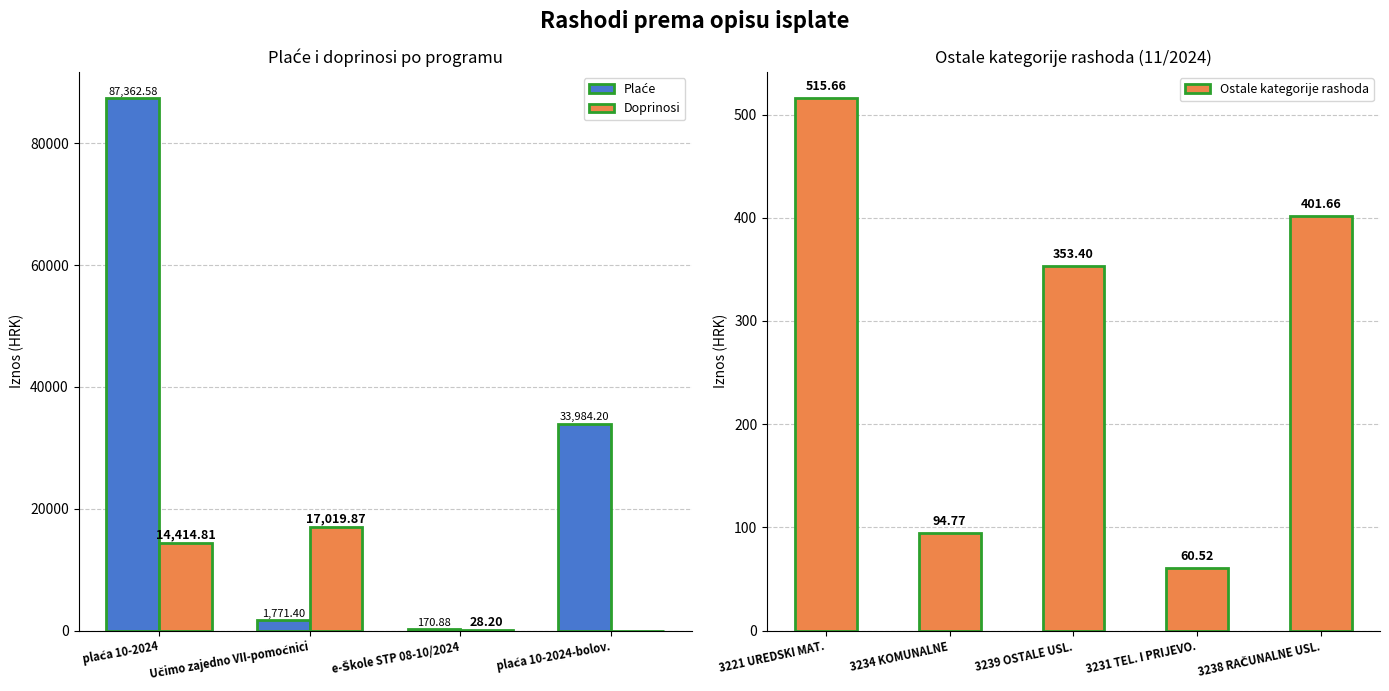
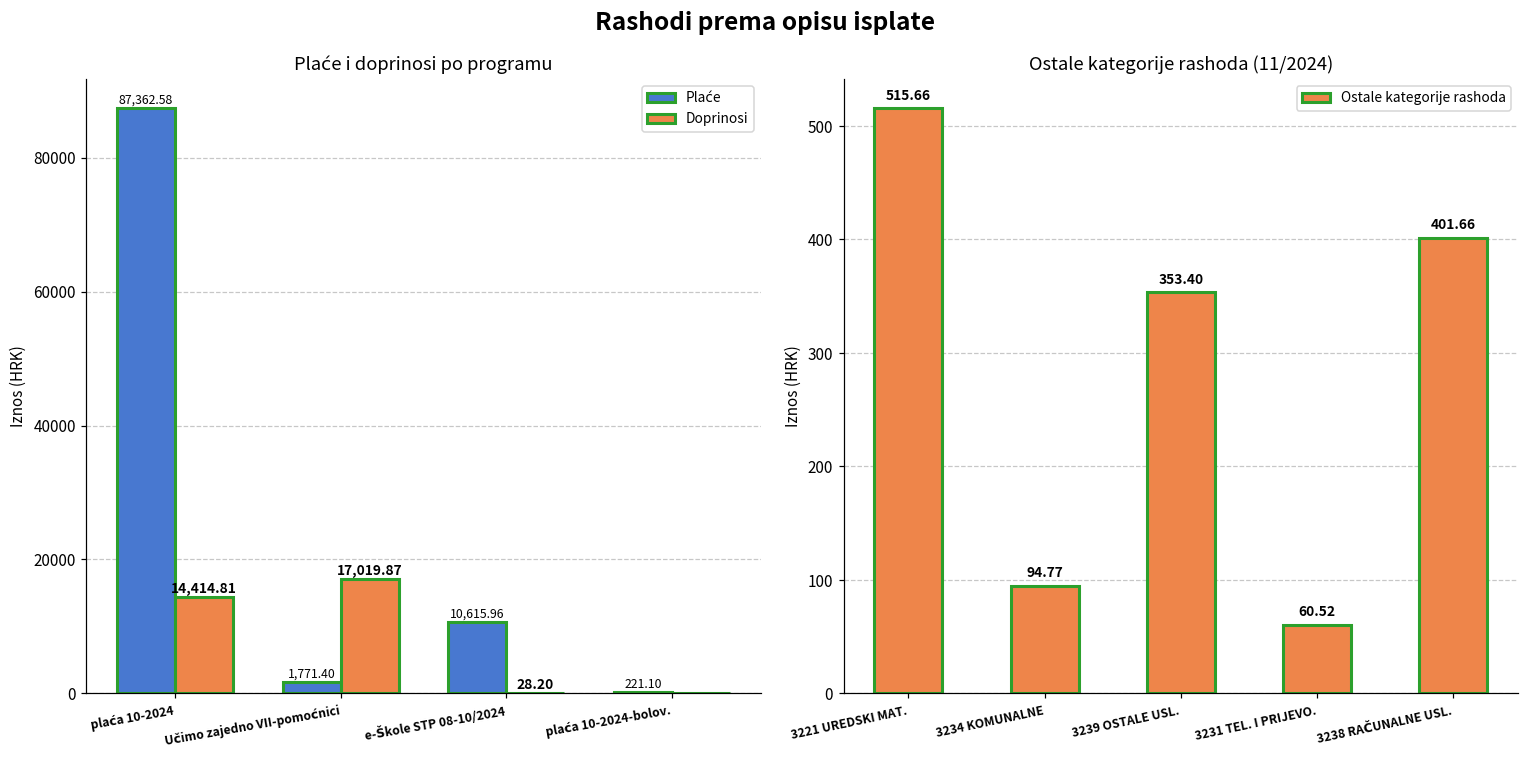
Plaće i doprinosi po programu, Plaće, e-Škole STP 08-10/2024: 170.88 -> 10,615.96
Plaće i doprinosi po programu, Plaće, plaća 10-2024-bolov.: 33,984.20 -> 221.10
